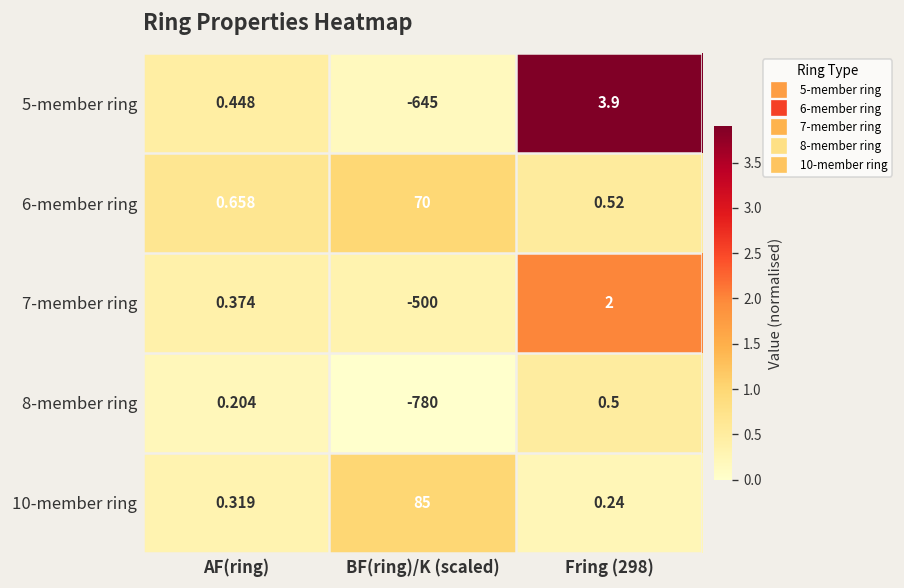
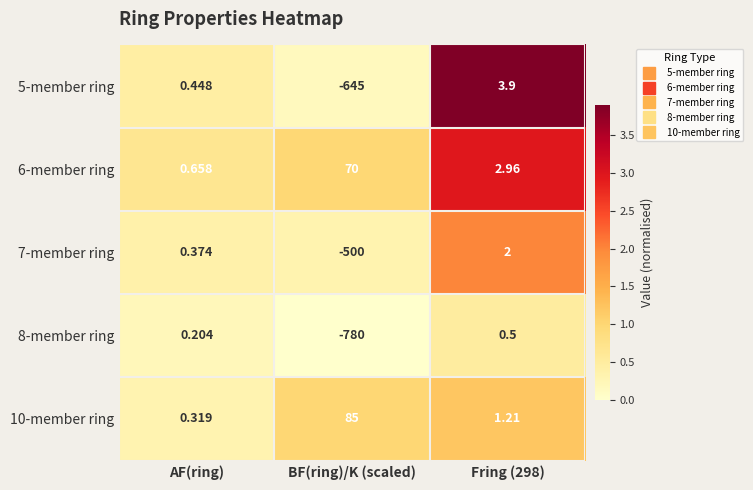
6-member ring, Fring (298): 0.52 -> 2.96
10-member ring, Fring (298): 0.24 -> 1.21
